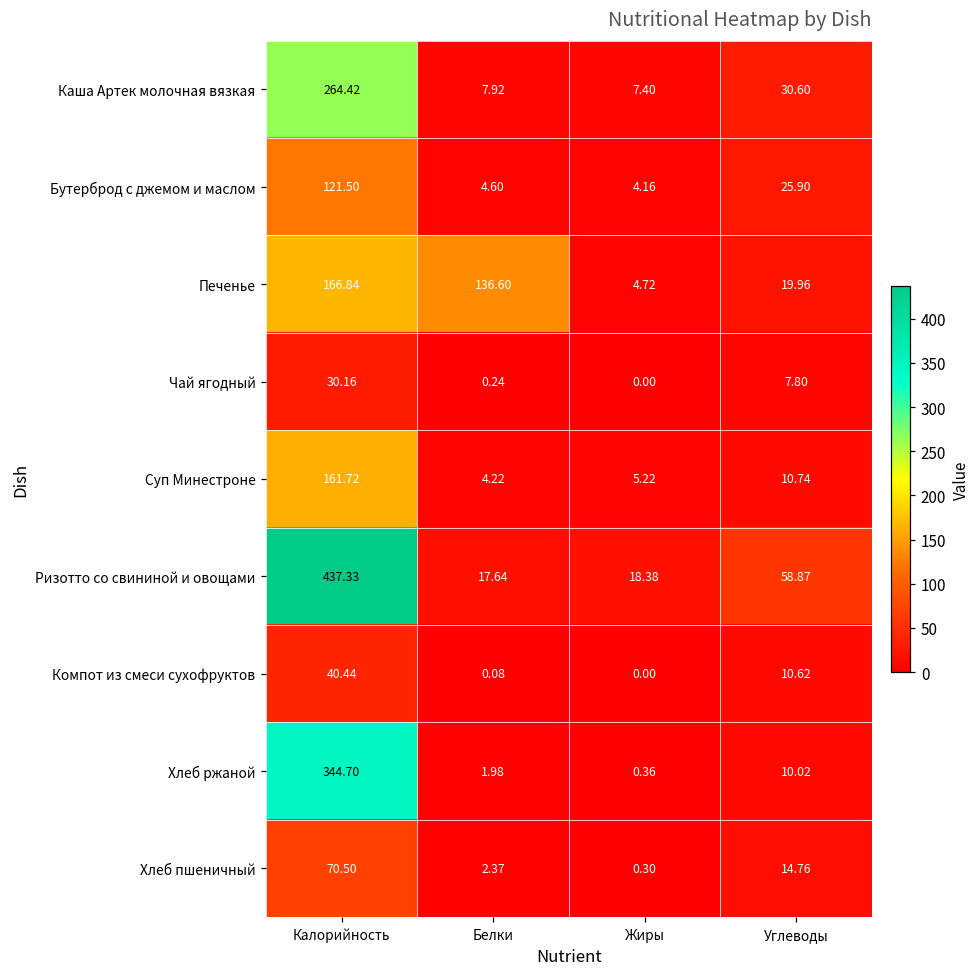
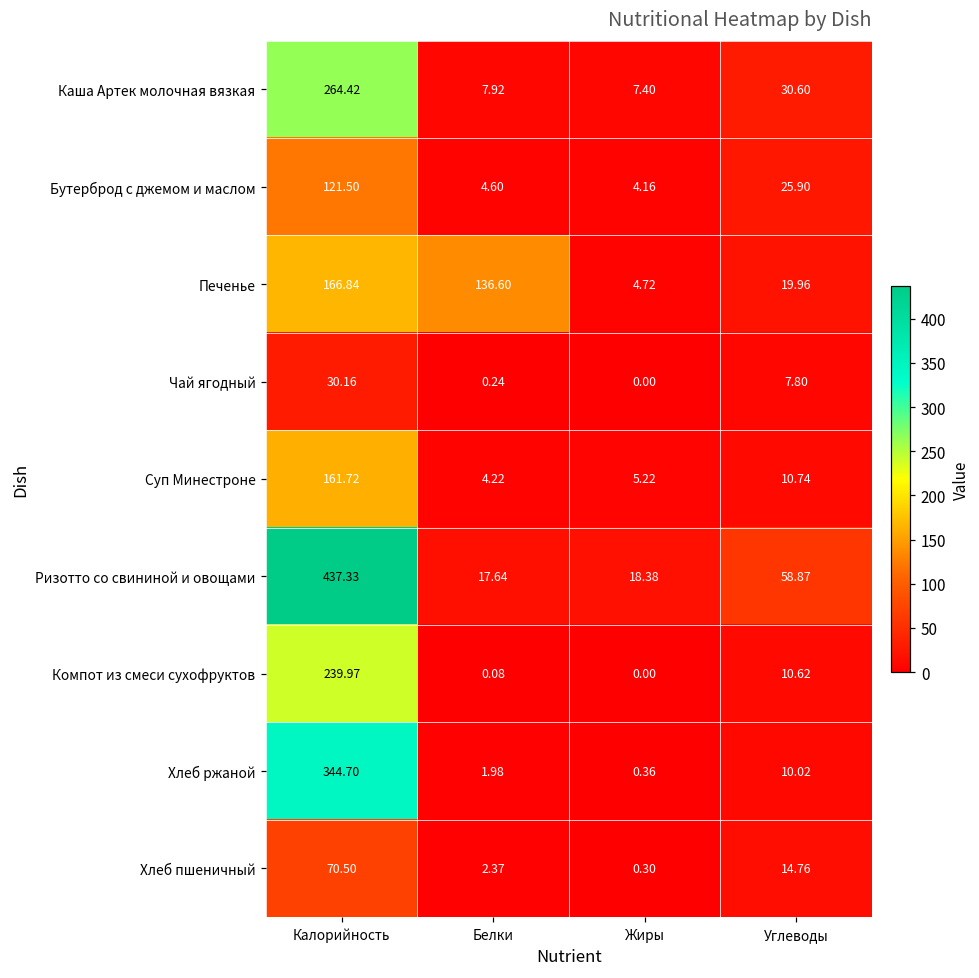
Компот из смеси сухофруктов, Калорийность: 40.44 -> 239.97
